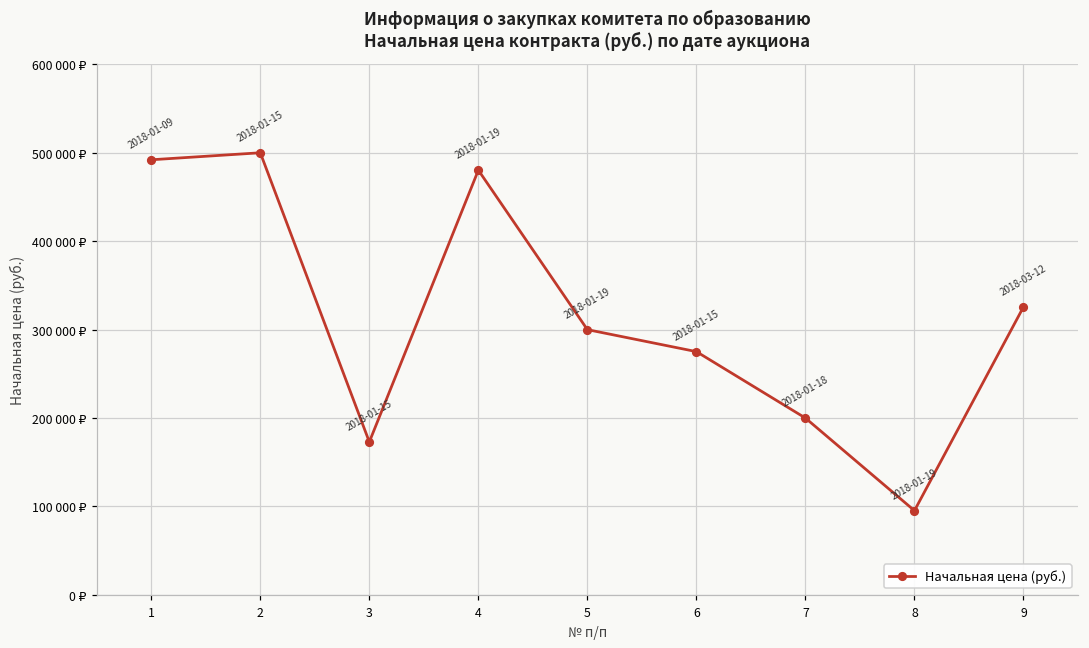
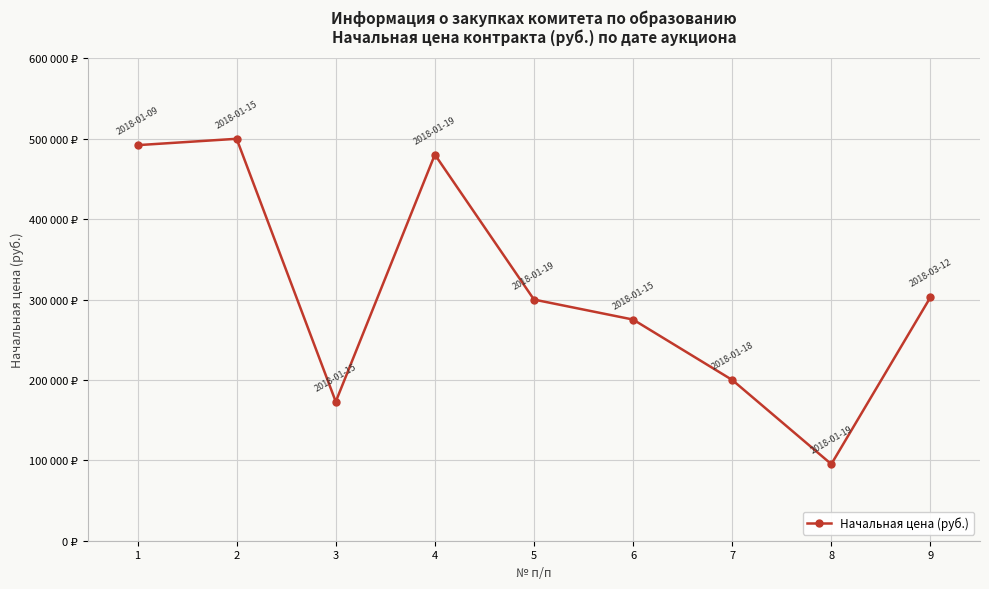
9: 330000 ₽ -> 300000 ₽
